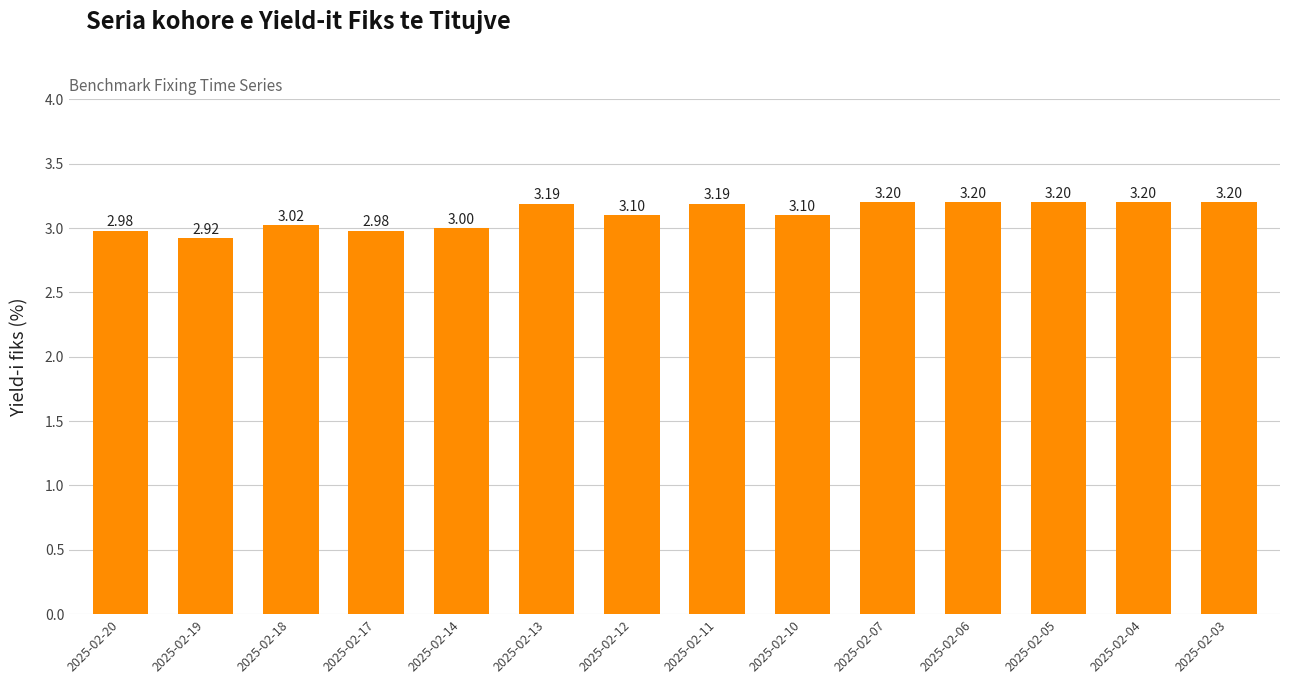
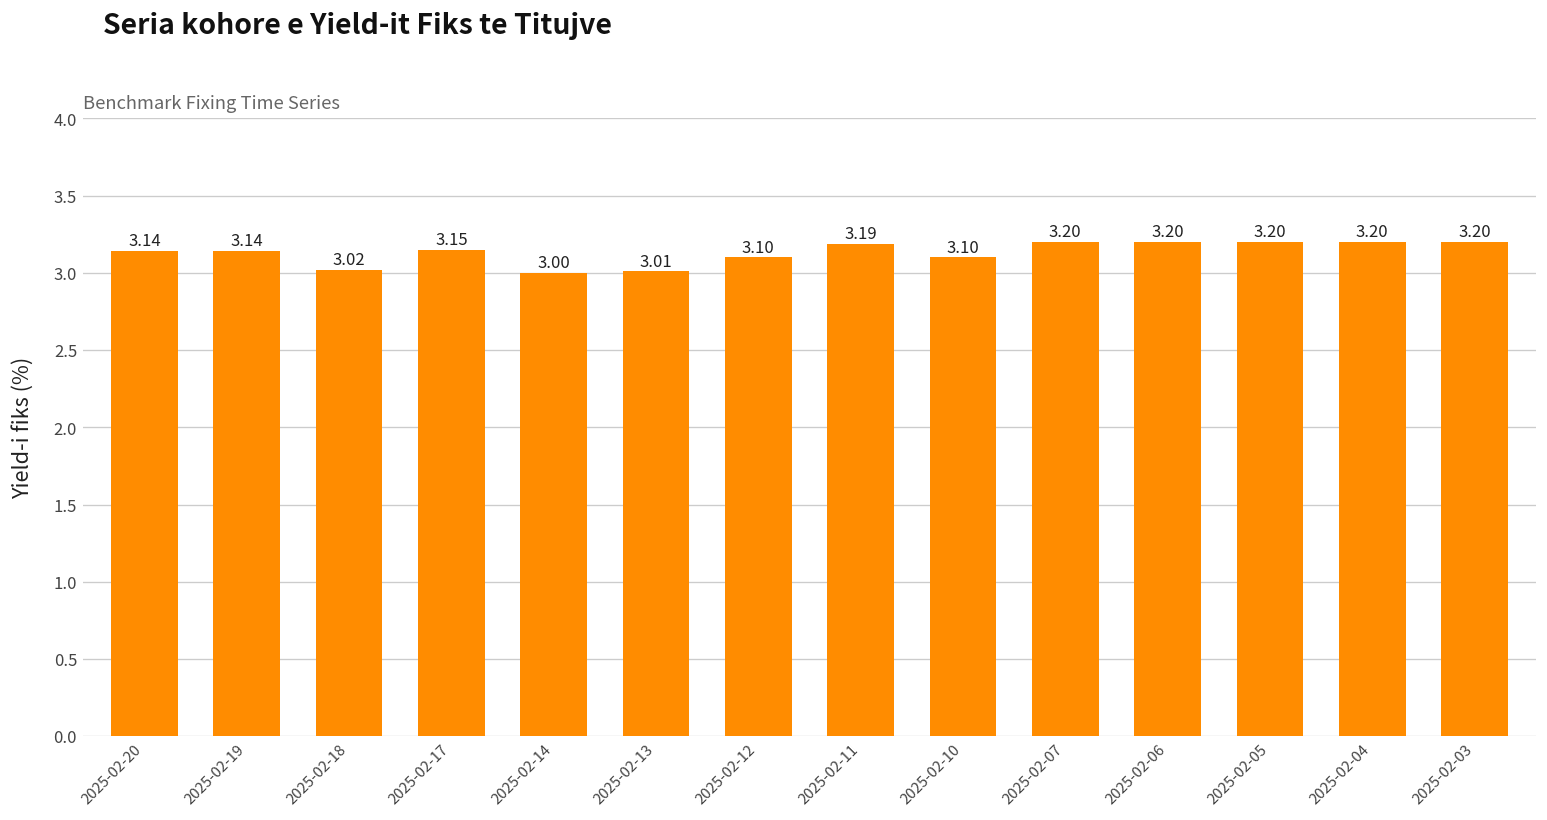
2025-02-20: 2.98 -> 3.14
2025-02-19: 2.92 -> 3.14
2025-02-17: 2.98 -> 3.15
2025-02-13: 3.19 -> 3.01
